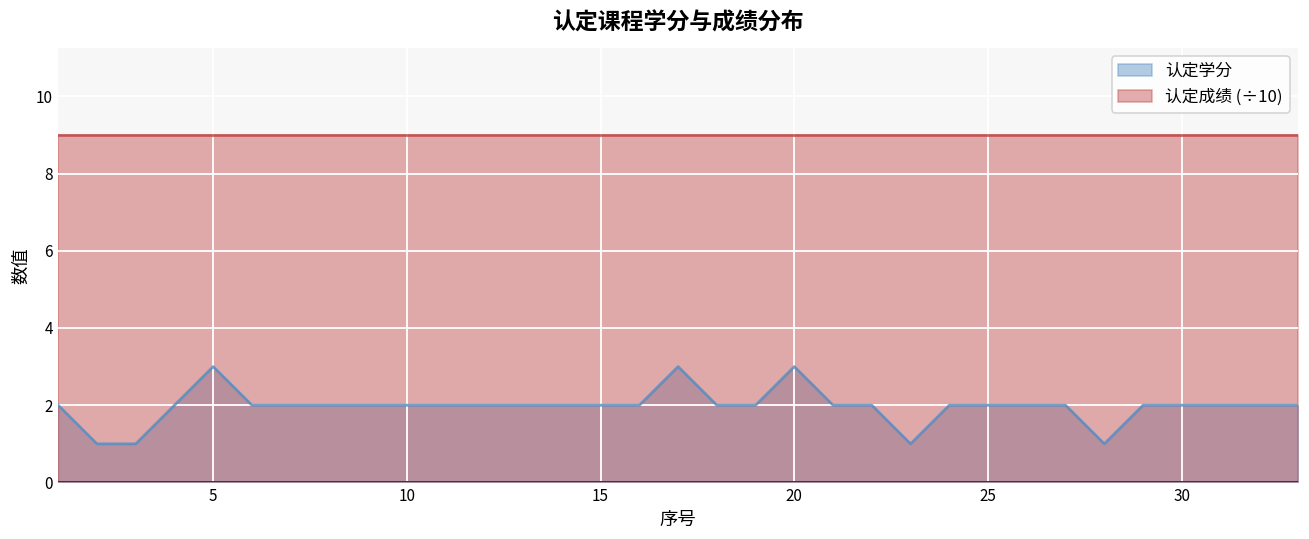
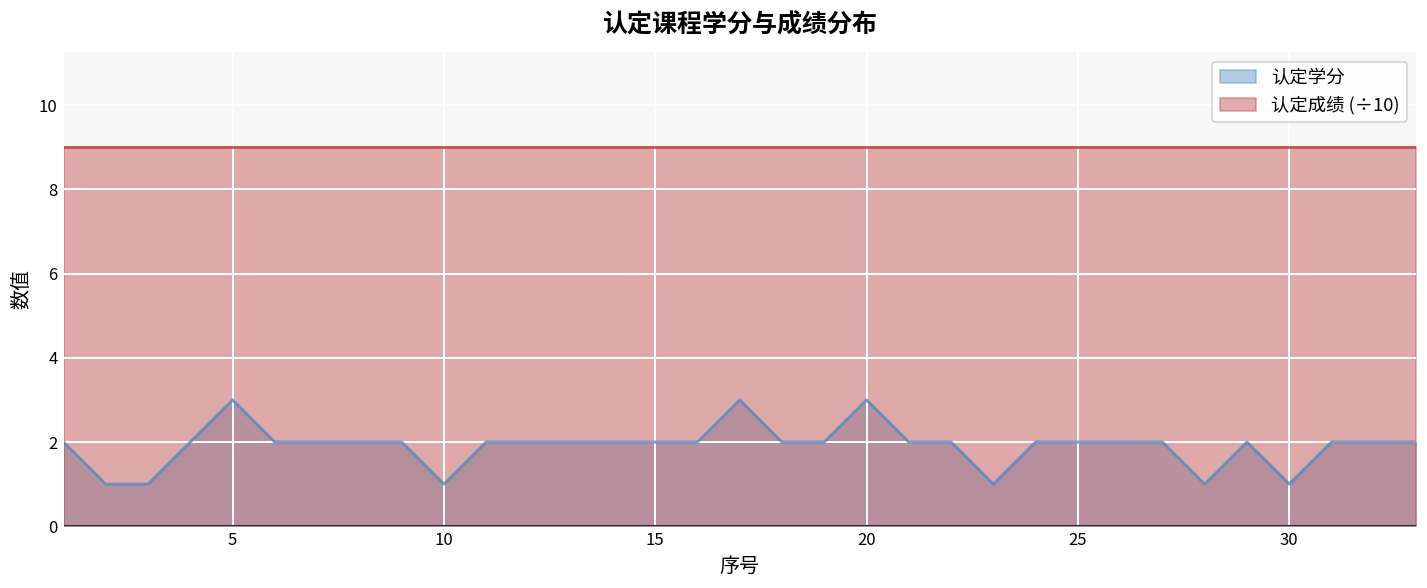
认定学分, 10: 2 -> 1
认定学分, 30: 2 -> 1
